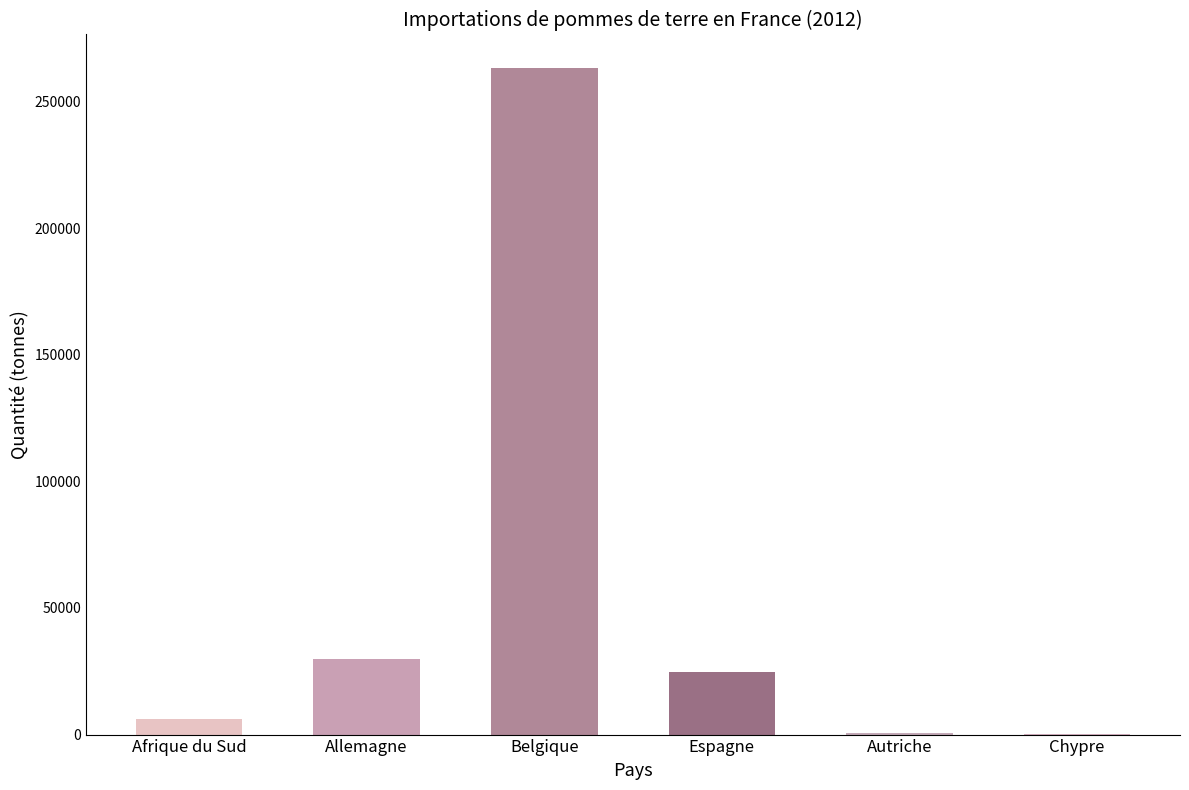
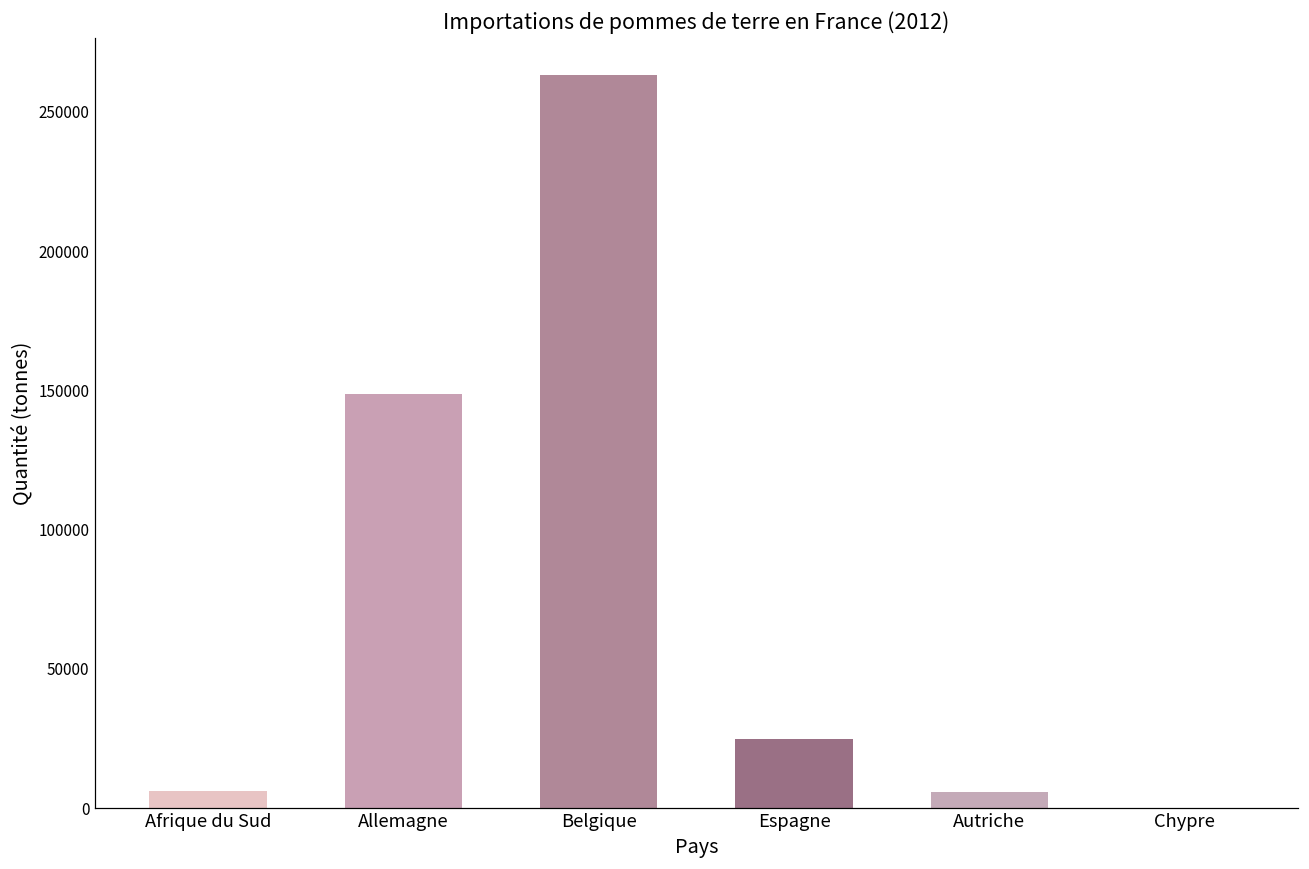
Allemagne: 30000 -> 149000
Autriche: 1000 -> 6000
